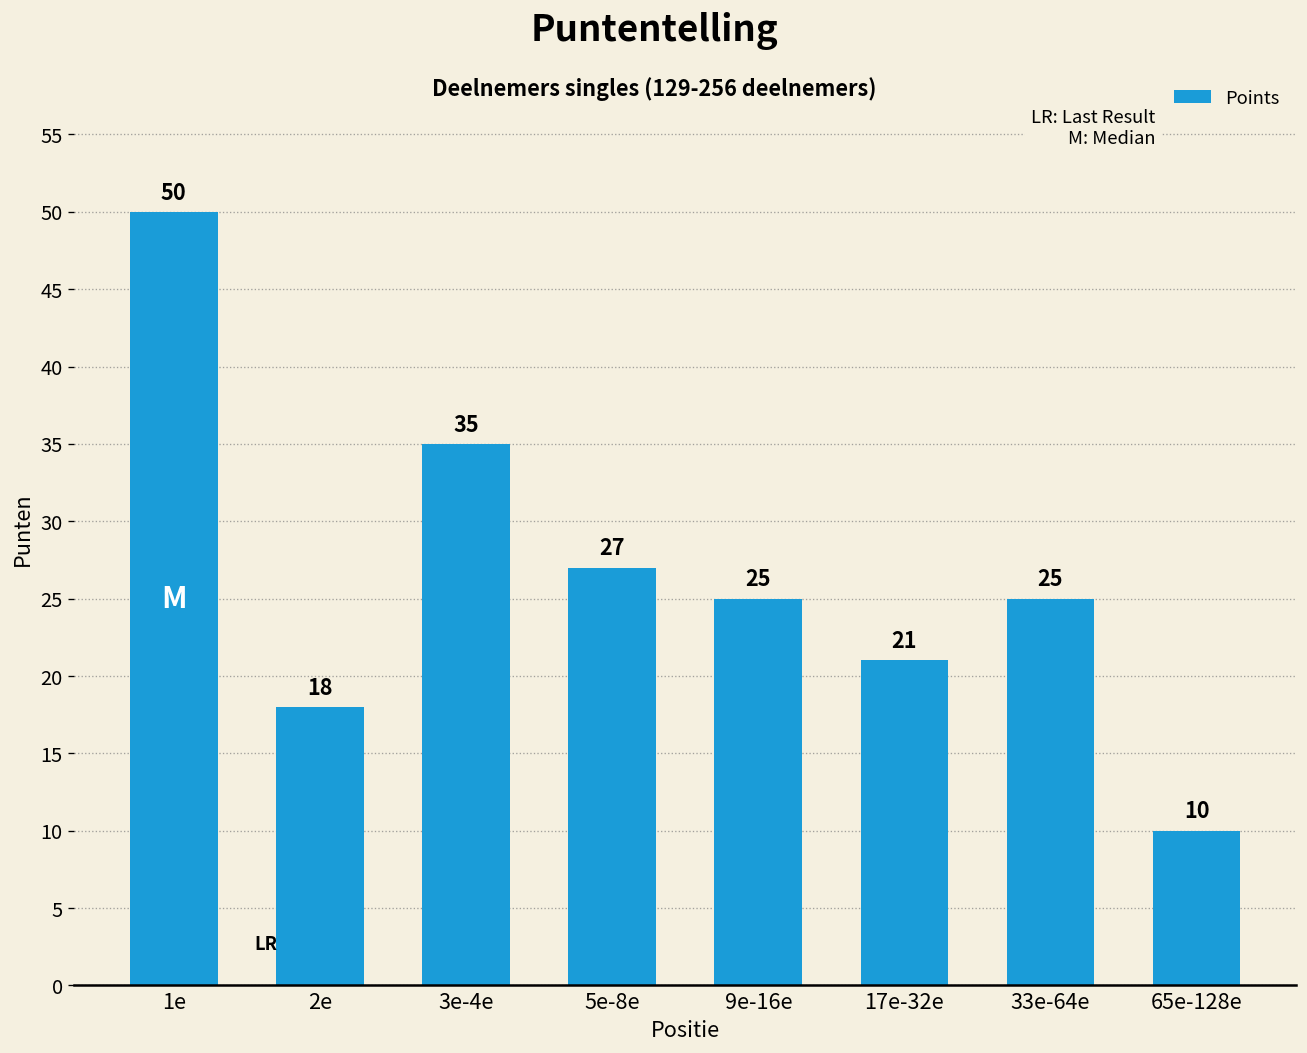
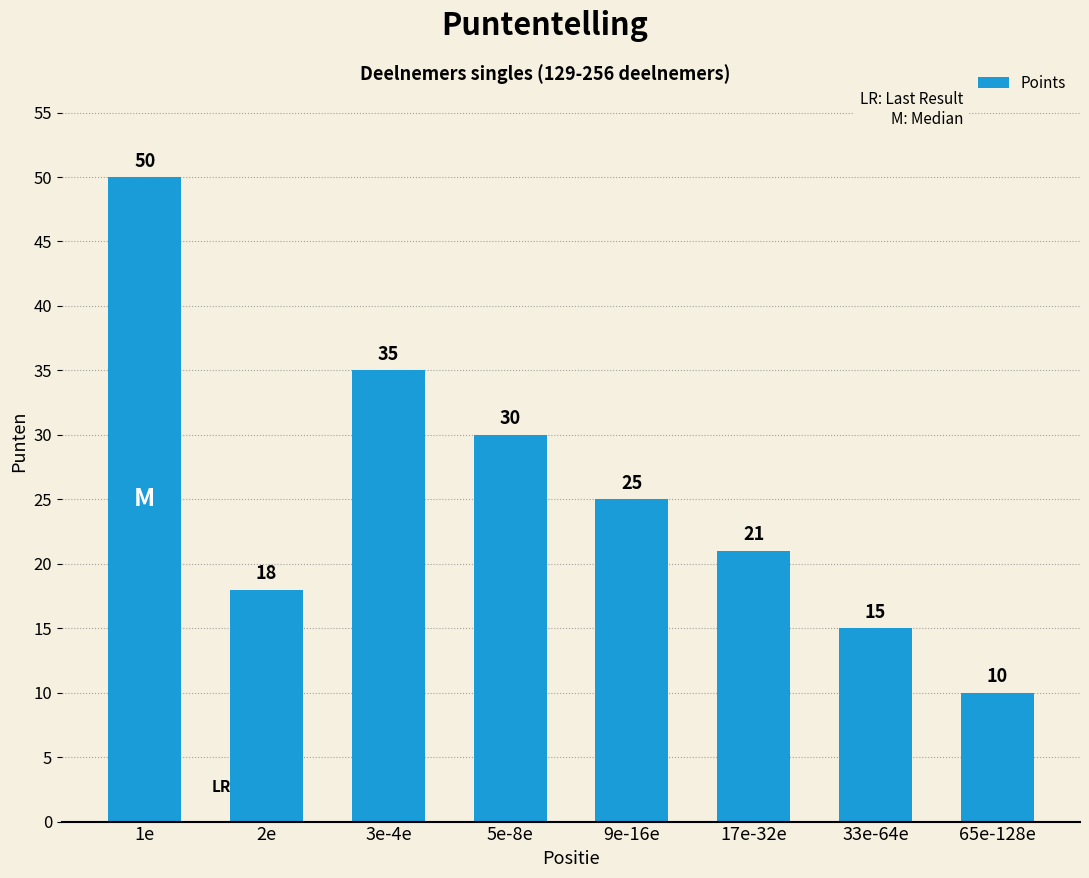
5e-8e: 27 -> 30
33e-64e: 25 -> 15
